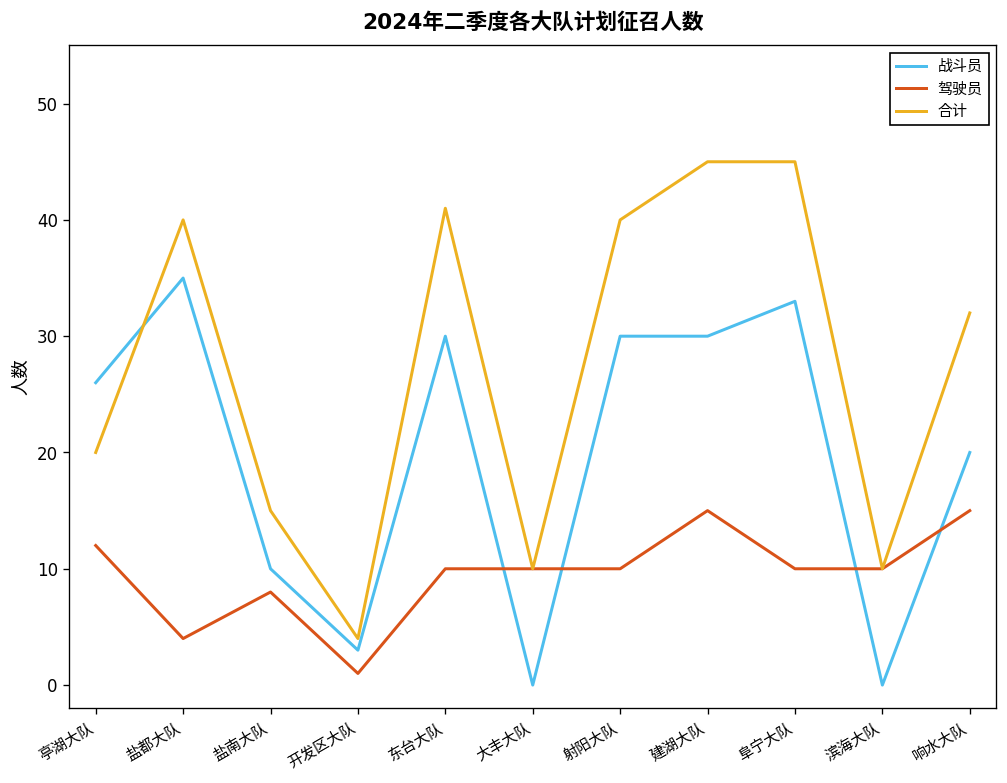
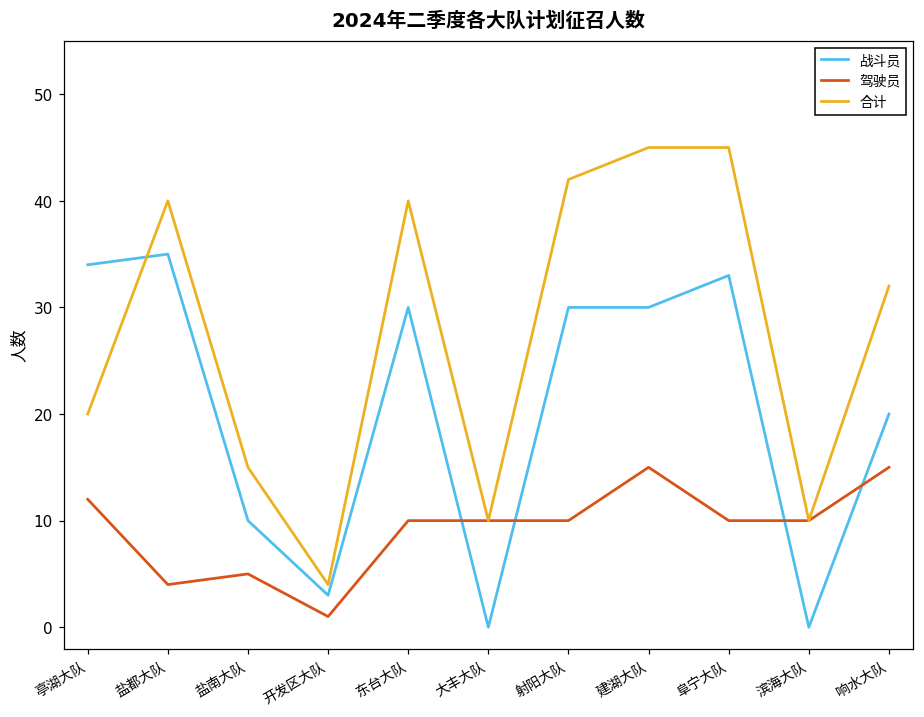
战斗员, 亭湖大队: 26 -> 34
驾驶员, 盐南大队: 8 -> 5
合计, 东台大队: 41 -> 40
合计, 射阳大队: 40 -> 42
